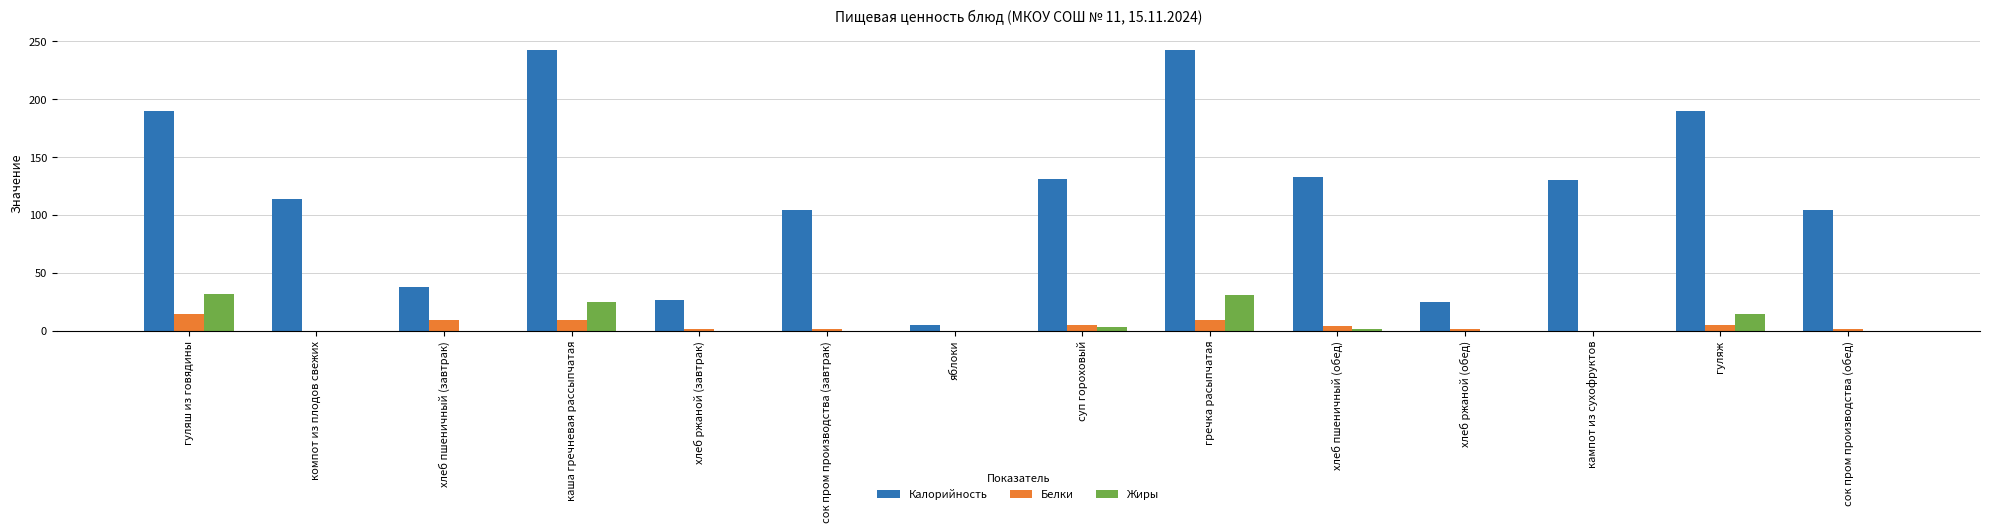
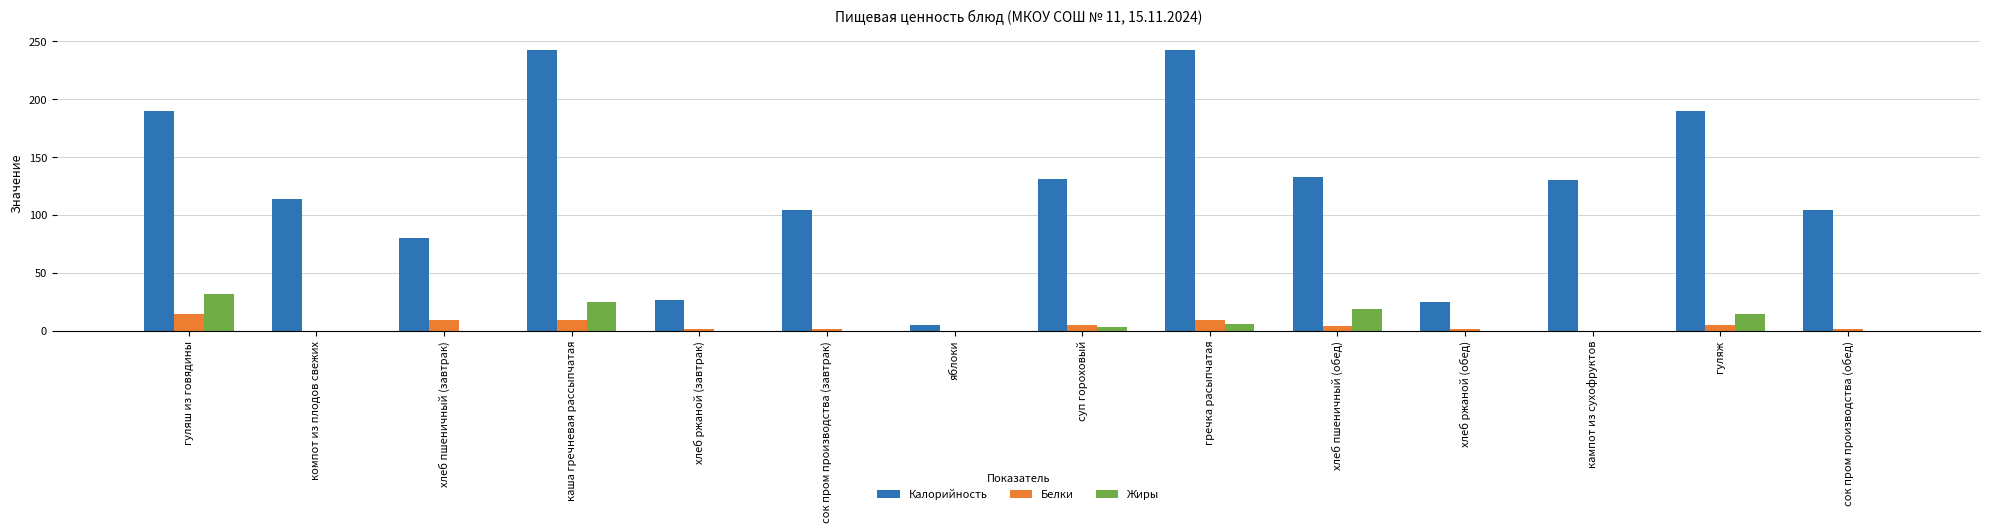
Калорийность, хлеб пшеничный (завтрак): 38 -> 80
Жиры, гречка расыпчатая: 31 -> 6
Жиры, хлеб пшеничный (обед): 1 -> 19
